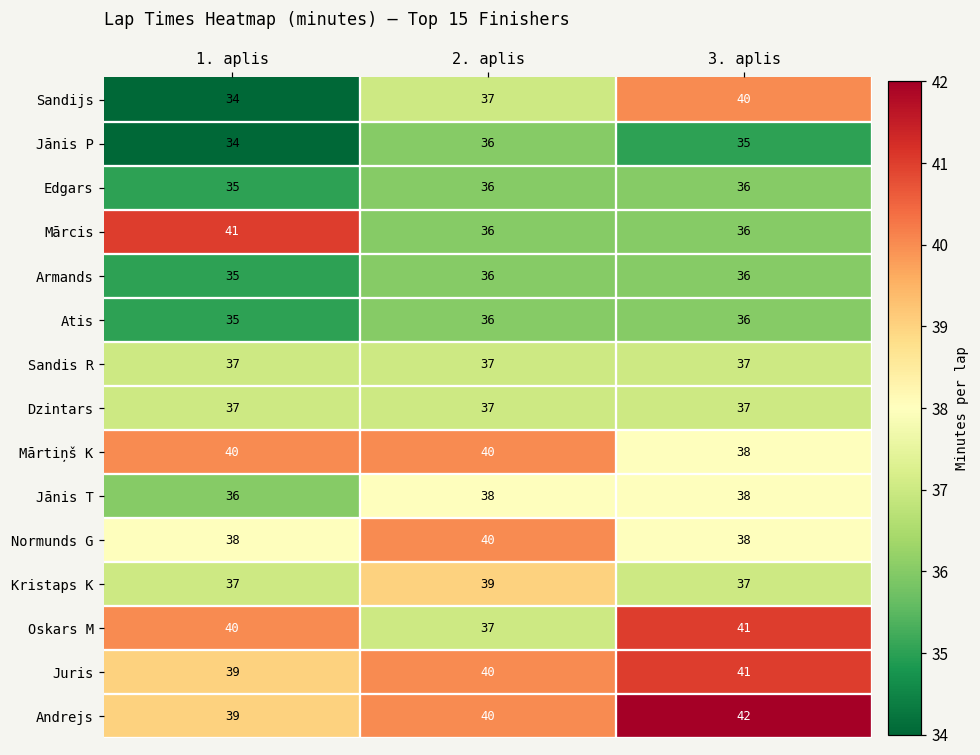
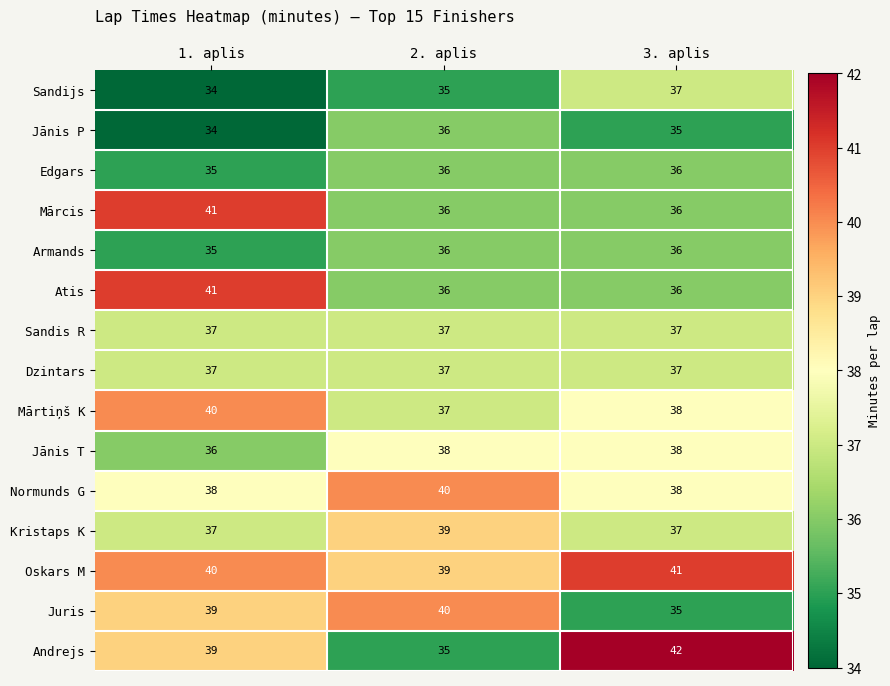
Sandijs, 2. aplis: 37 -> 35
Sandijs, 3. aplis: 40 -> 37
Atis, 1. aplis: 35 -> 41
Mārtiņš K, 2. aplis: 40 -> 37
Oskars M, 2. aplis: 37 -> 39
Juris, 3. aplis: 41 -> 35
Andrejs, 2. aplis: 40 -> 35
